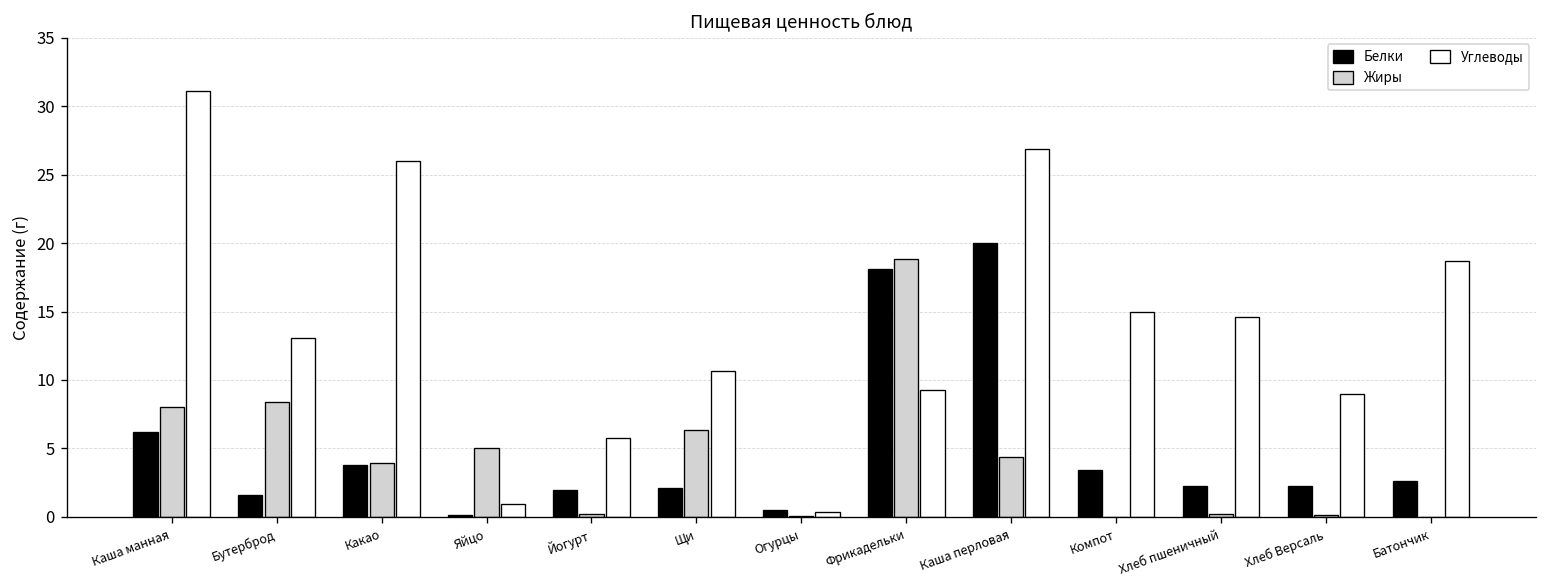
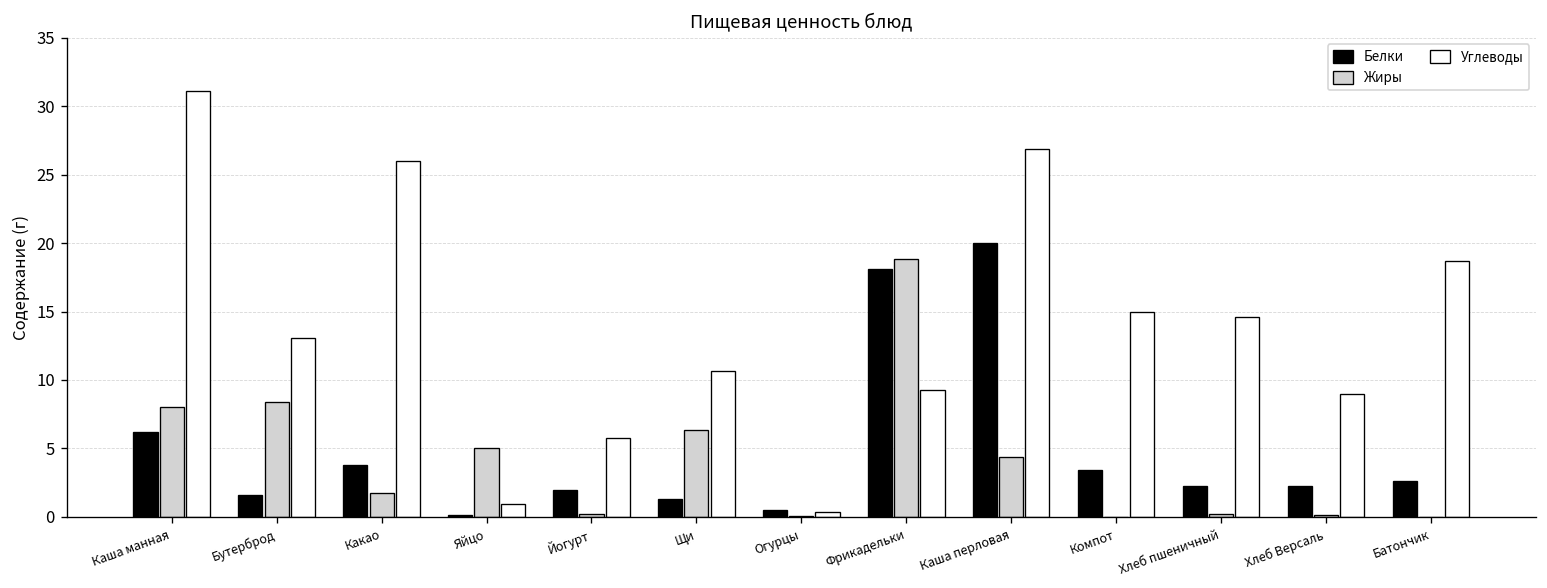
Жиры, Какао: 3.9 -> 1.8
Белки, Щи: 2.1 -> 1.3
